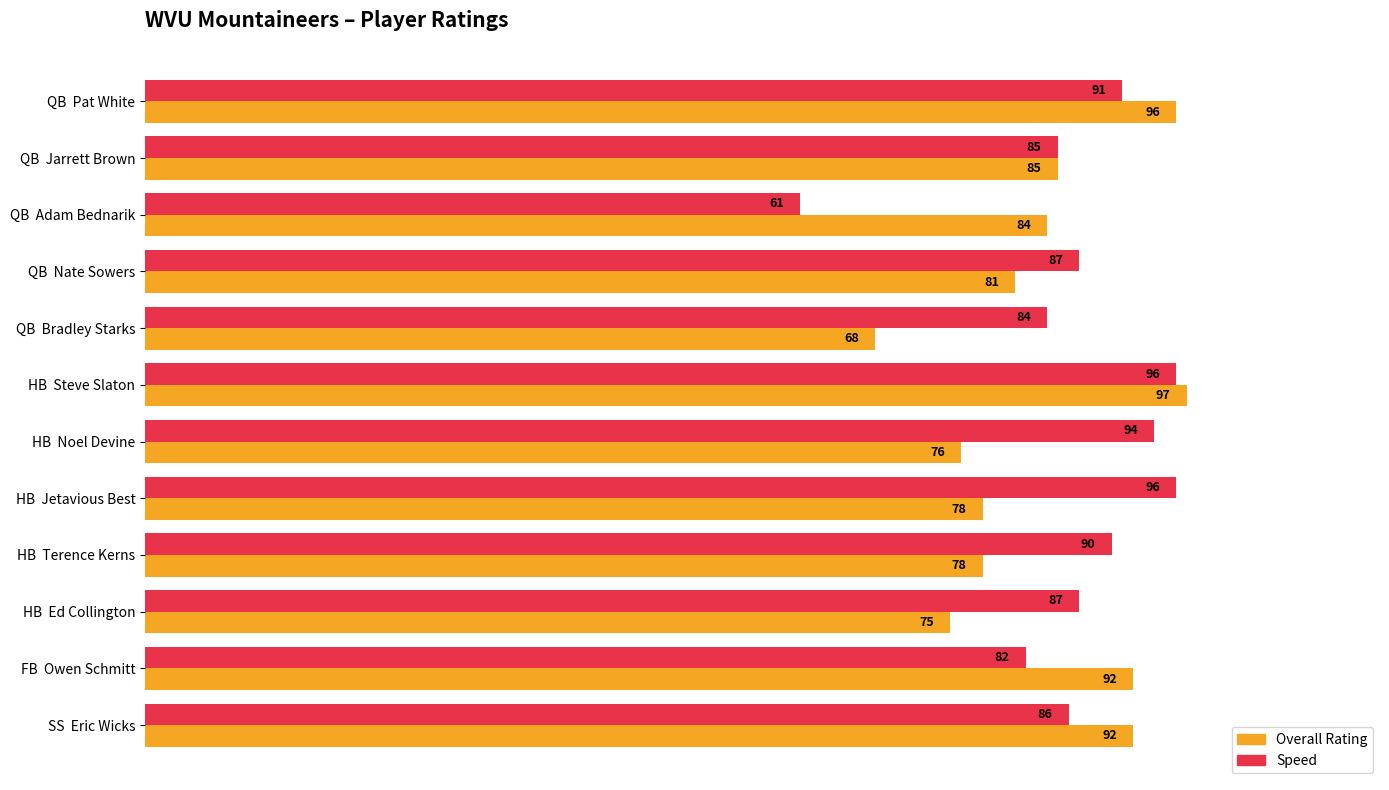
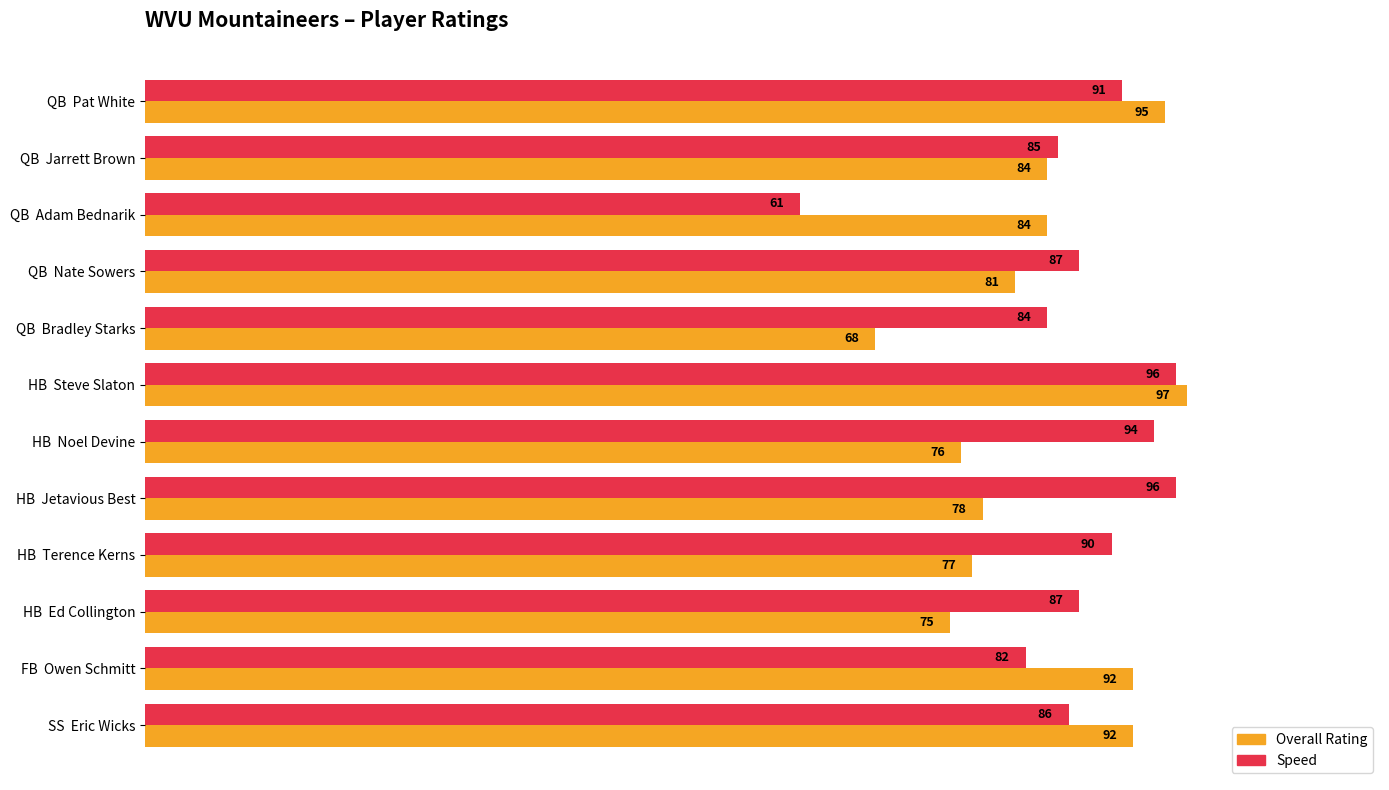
Overall Rating, QB Pat White: 96 -> 95
Overall Rating, QB Jarrett Brown: 85 -> 84
Overall Rating, HB Terence Kerns: 78 -> 77
